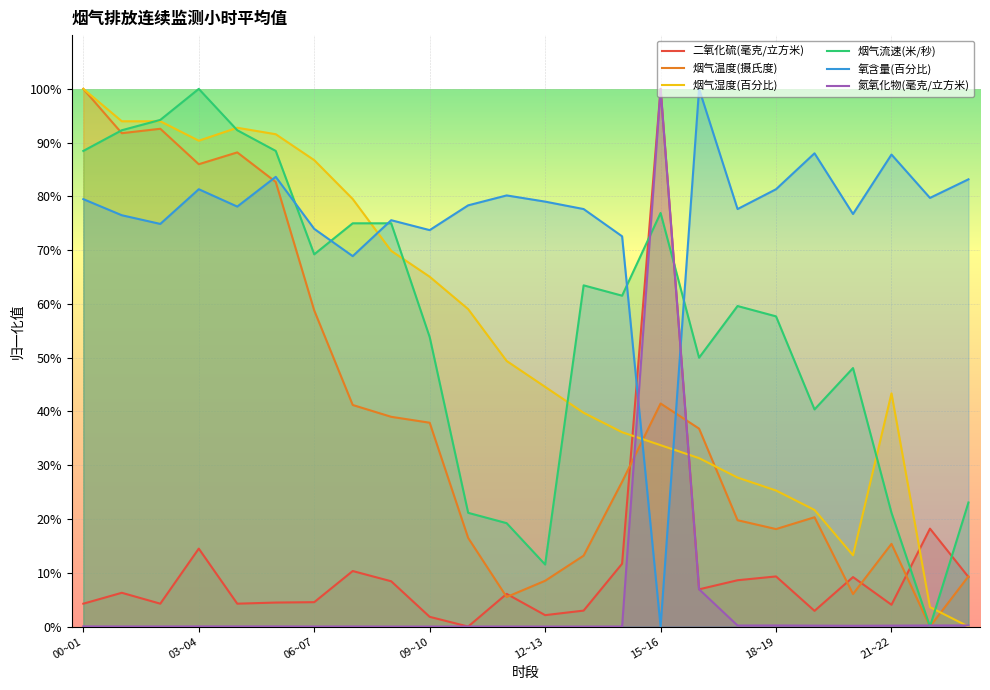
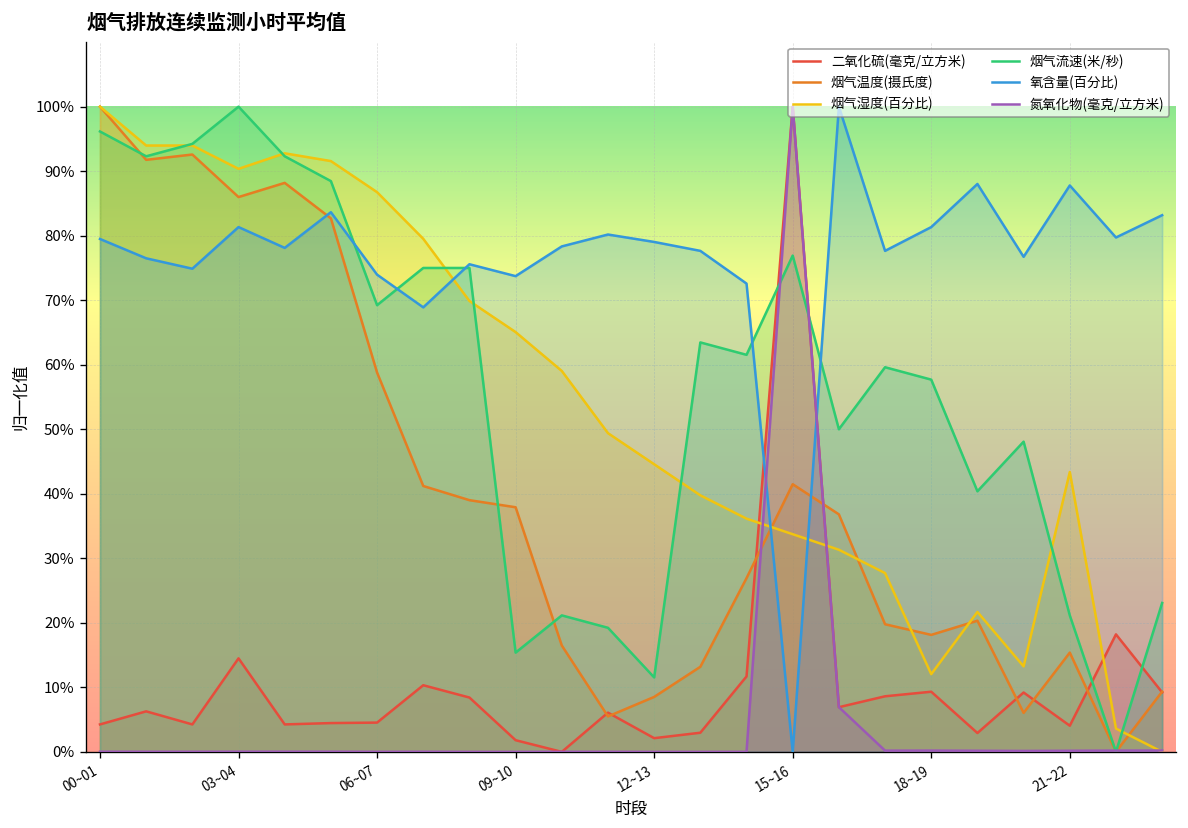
烟气流速(米/秒), 00~01: 88% -> 96%
烟气流速(米/秒), 09~10: 54% -> 15%
烟气湿度(百分比), 18~19: 25% -> 12%
